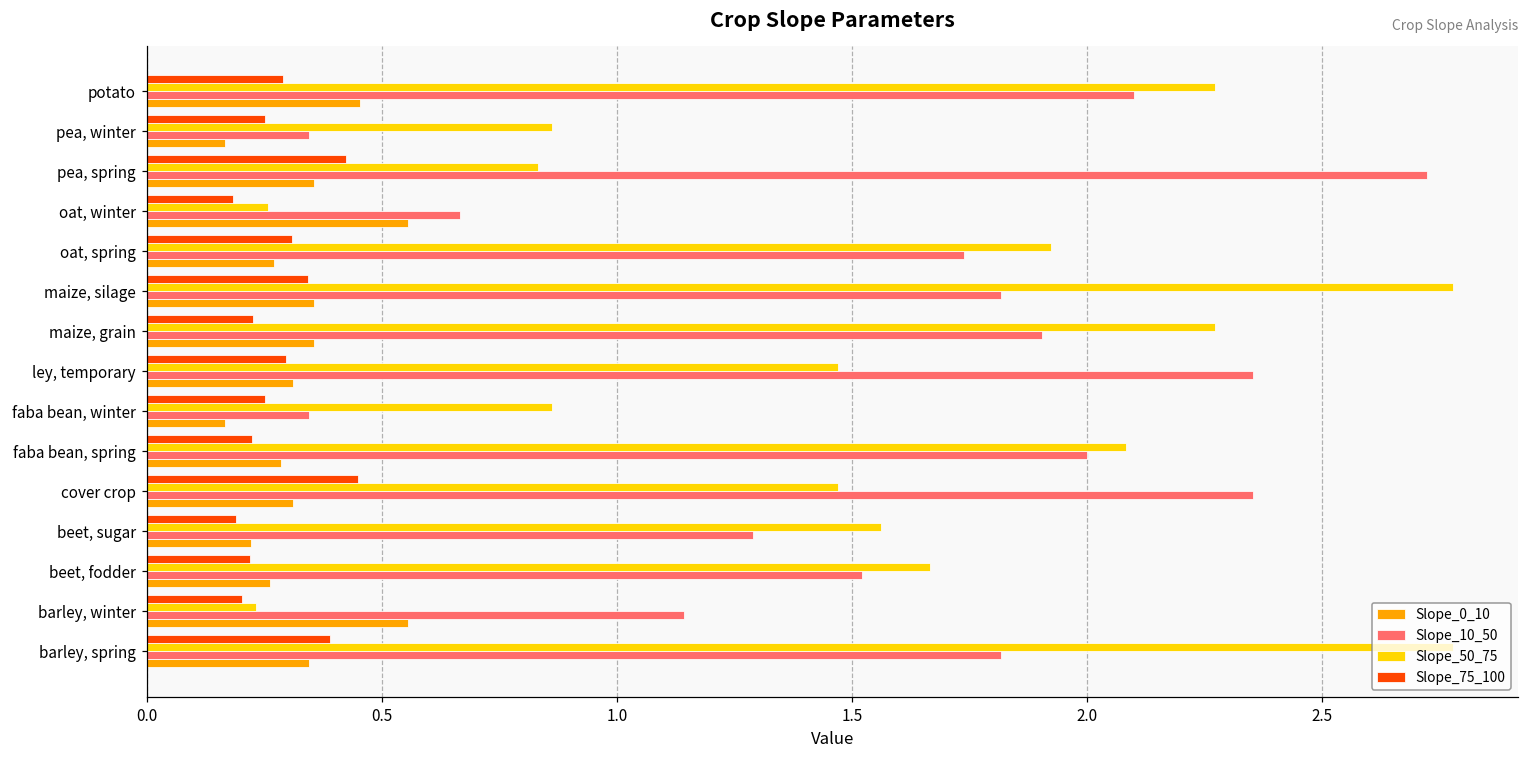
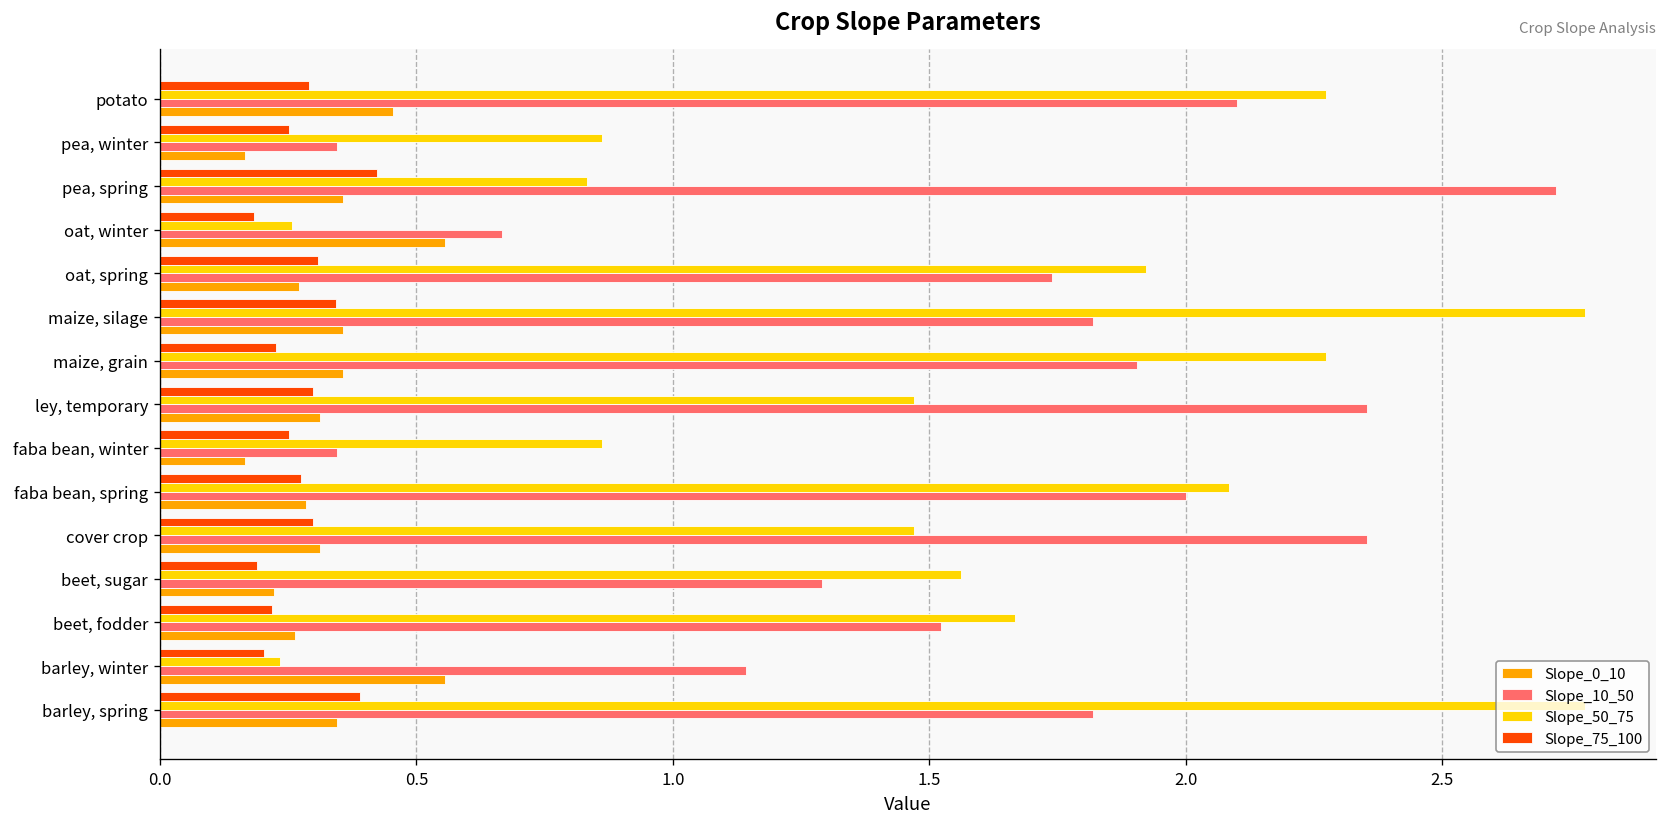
Slope_75_100, faba bean, spring: 0.22 -> 0.27
Slope_75_100, cover crop: 0.45 -> 0.30
